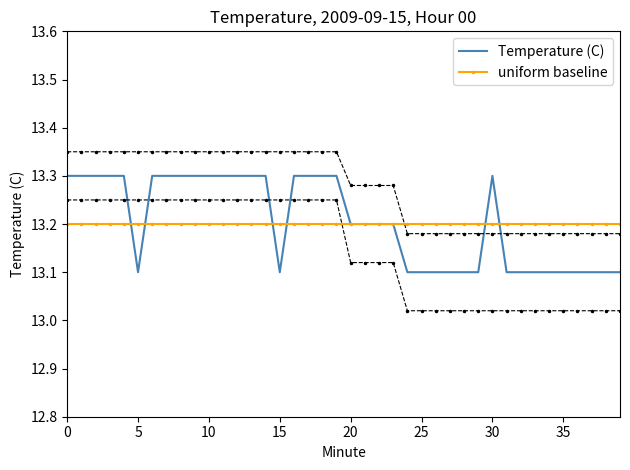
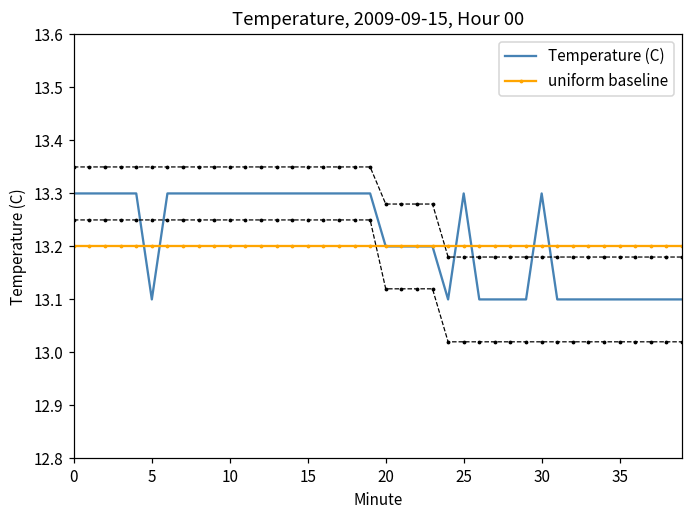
Temperature (C), 15: 13.1 -> 13.3
Temperature (C), 25: 13.1 -> 13.3
